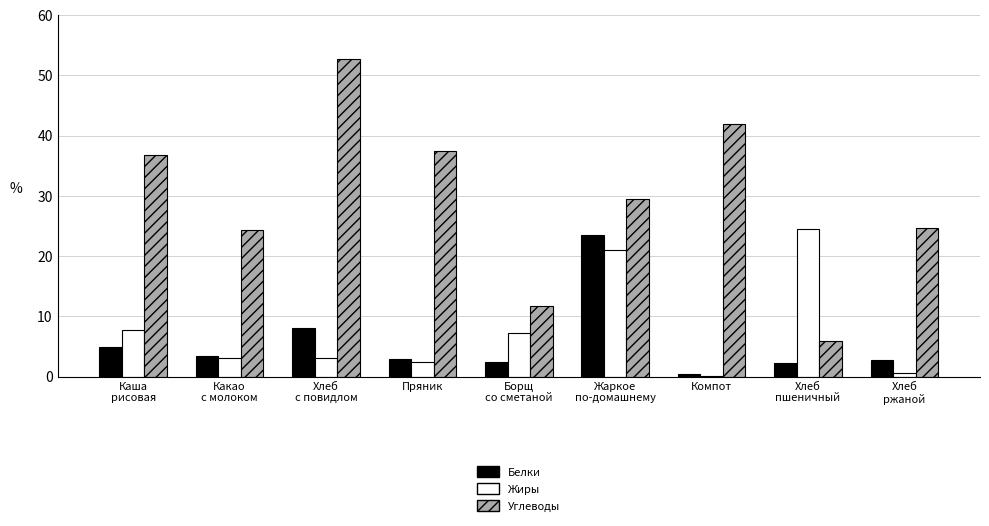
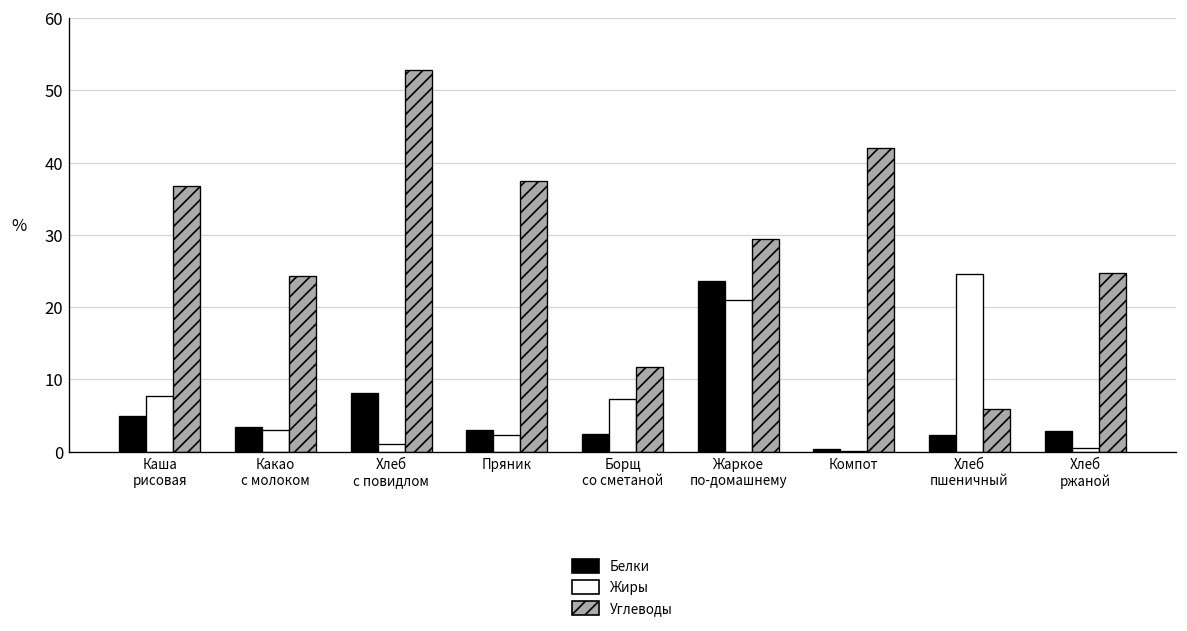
Жиры, Хлеб с повидлом: 3 -> 1
